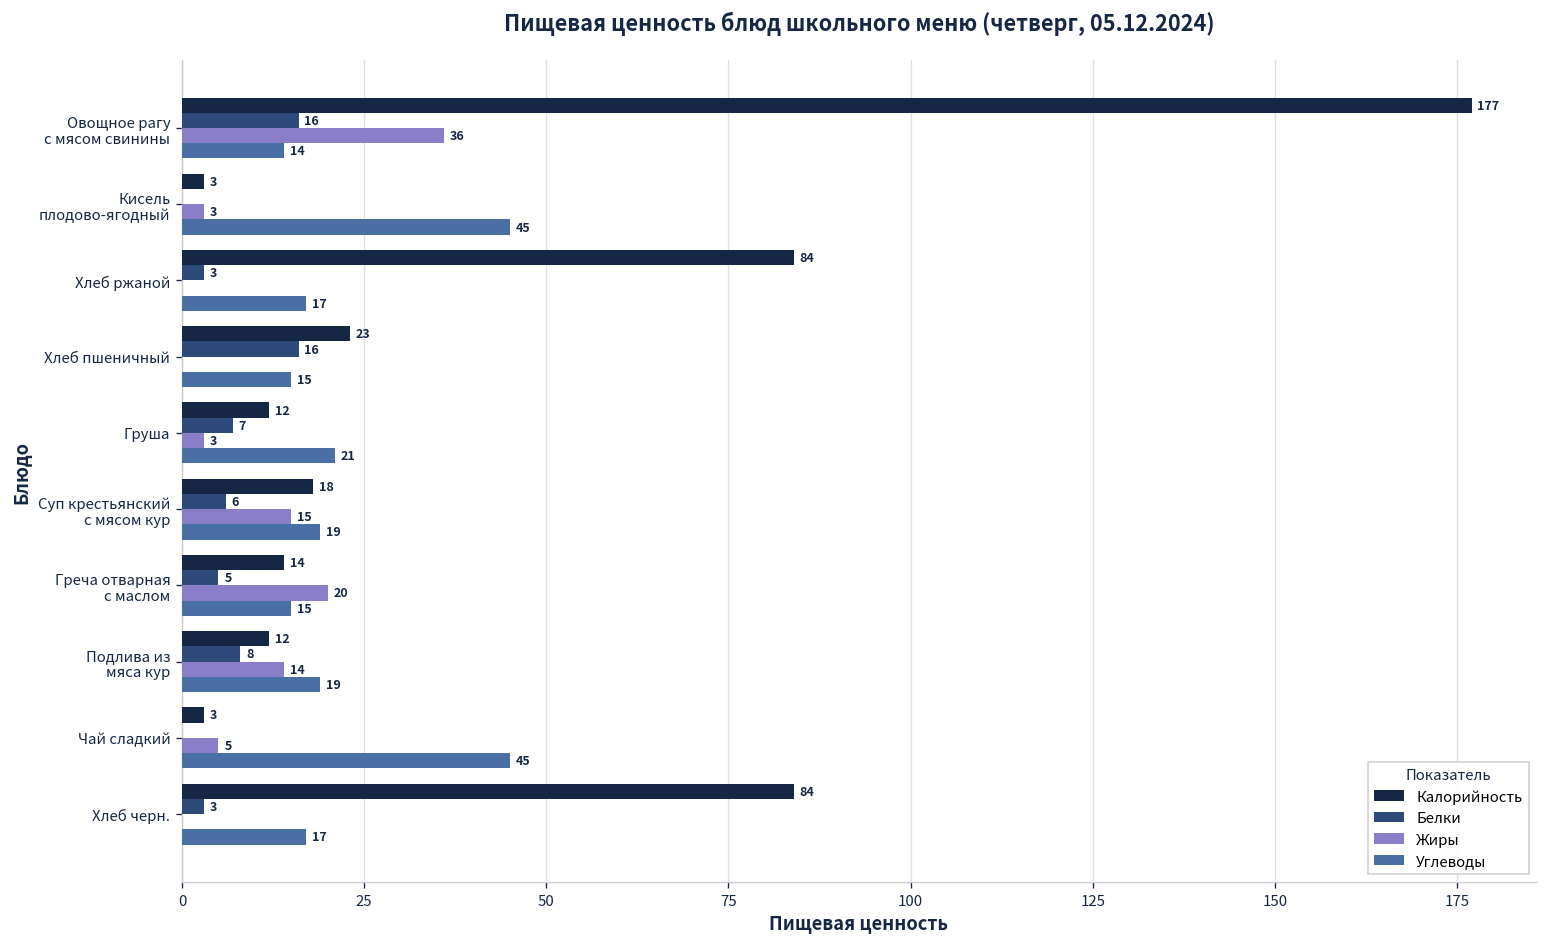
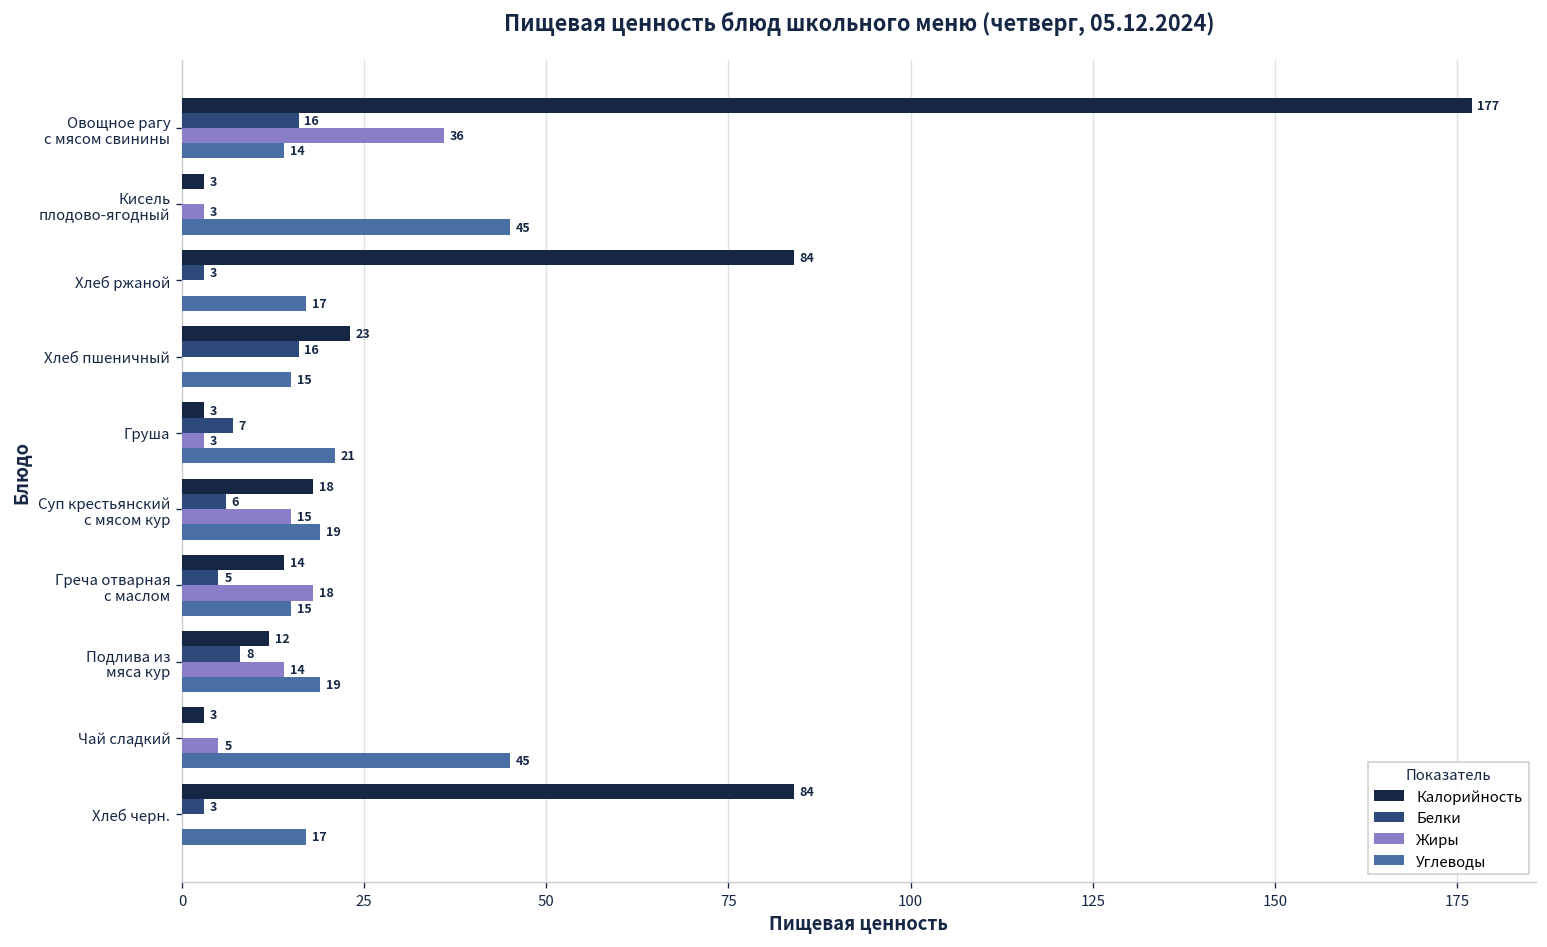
Калорийность, Груша: 12 -> 3
Жиры, Греча отварная с маслом: 20 -> 18
